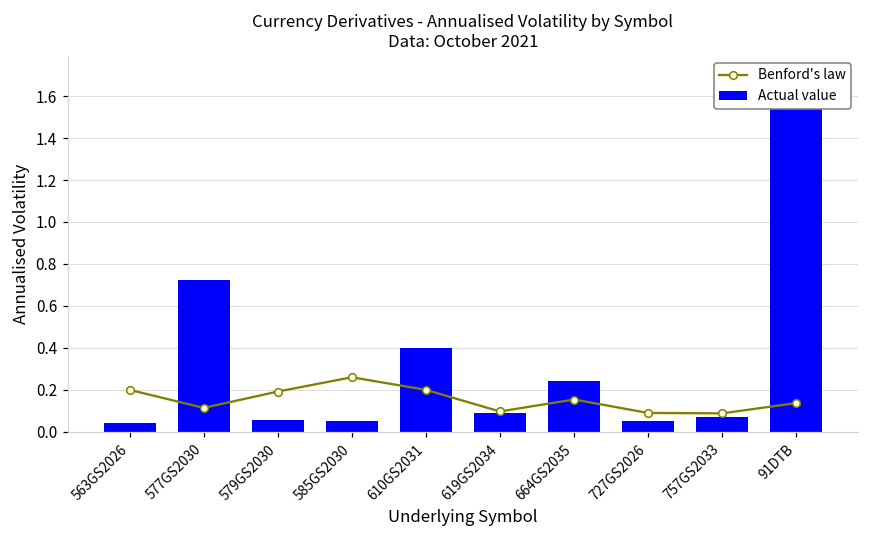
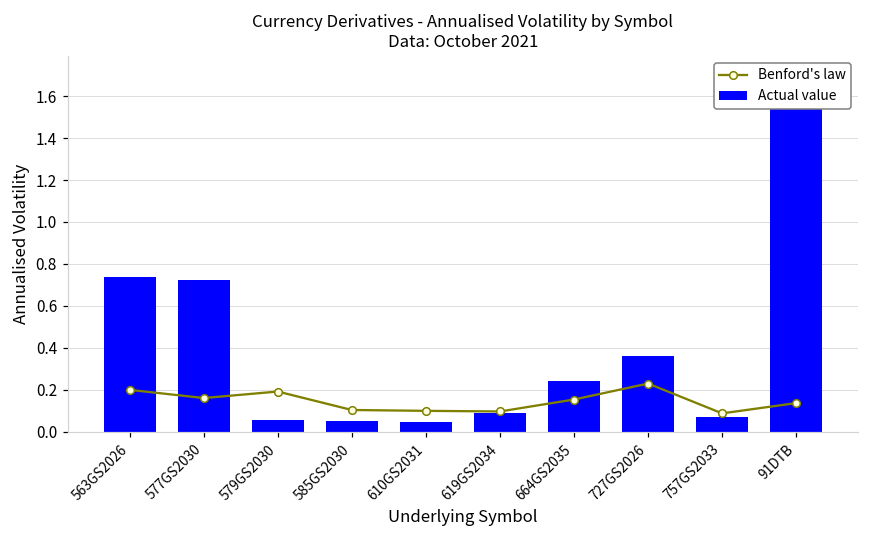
Actual value, 563GS2026: 0.04 -> 0.74
Benford's law, 577GS2030: 0.11 -> 0.16
Benford's law, 585GS2030: 0.26 -> 0.10
Actual value, 610GS2031: 0.40 -> 0.05
Benford's law, 610GS2031: 0.2 -> 0.1
Benford's law, 727GS2026: 0.09 -> 0.23
Actual value, 727GS2026: 0.05 -> 0.36
